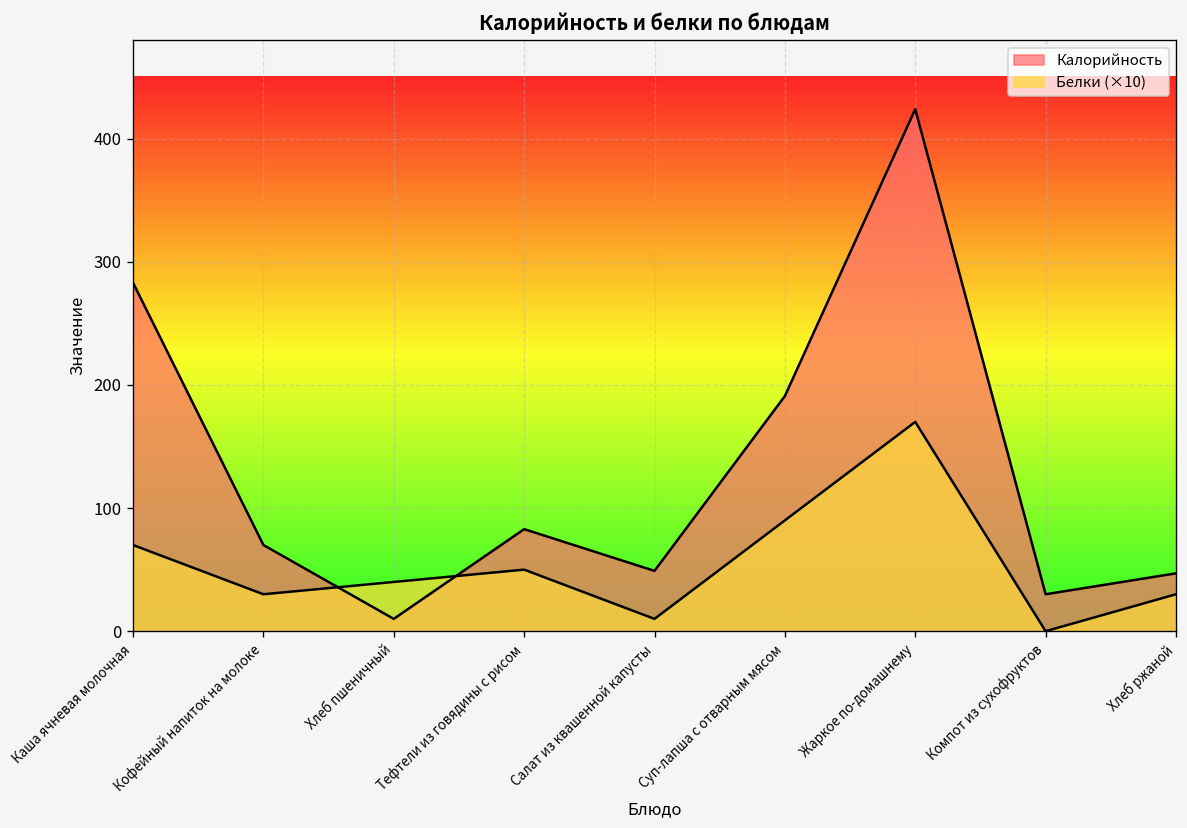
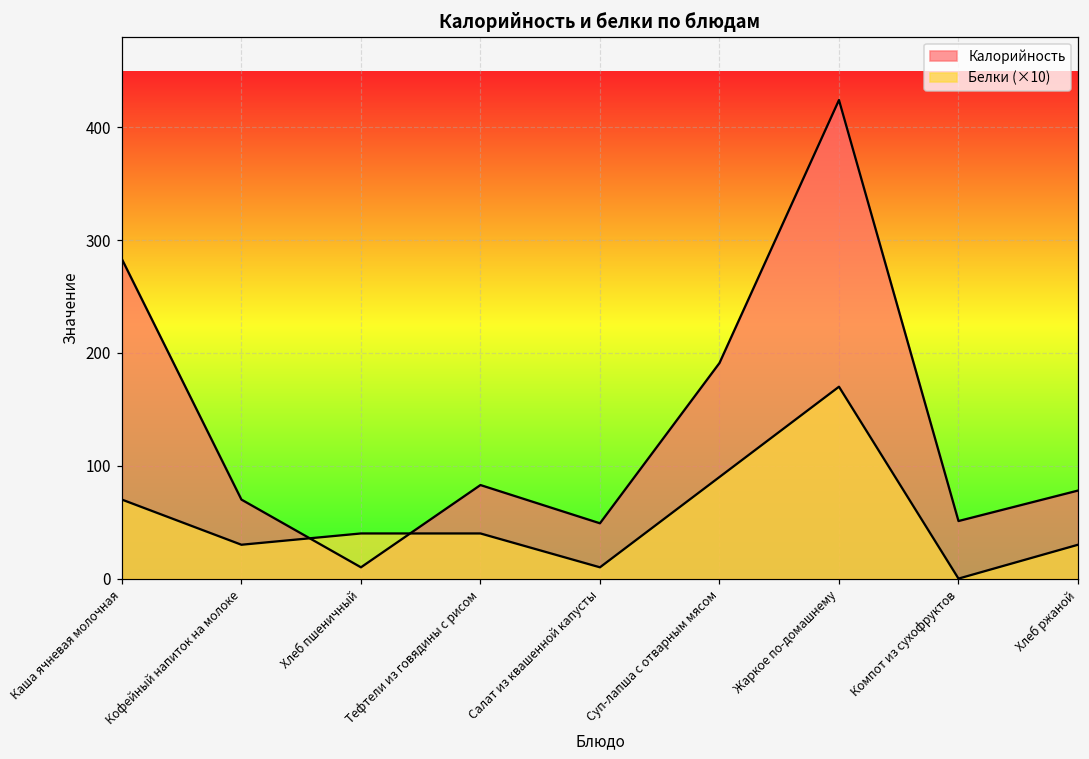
Белки (×10), Тефтели из говядины с рисом: 50 -> 40
Калорийность, Компот из сухофруктов: 30 -> 51
Калорийность, Хлеб ржаной: 47 -> 78
